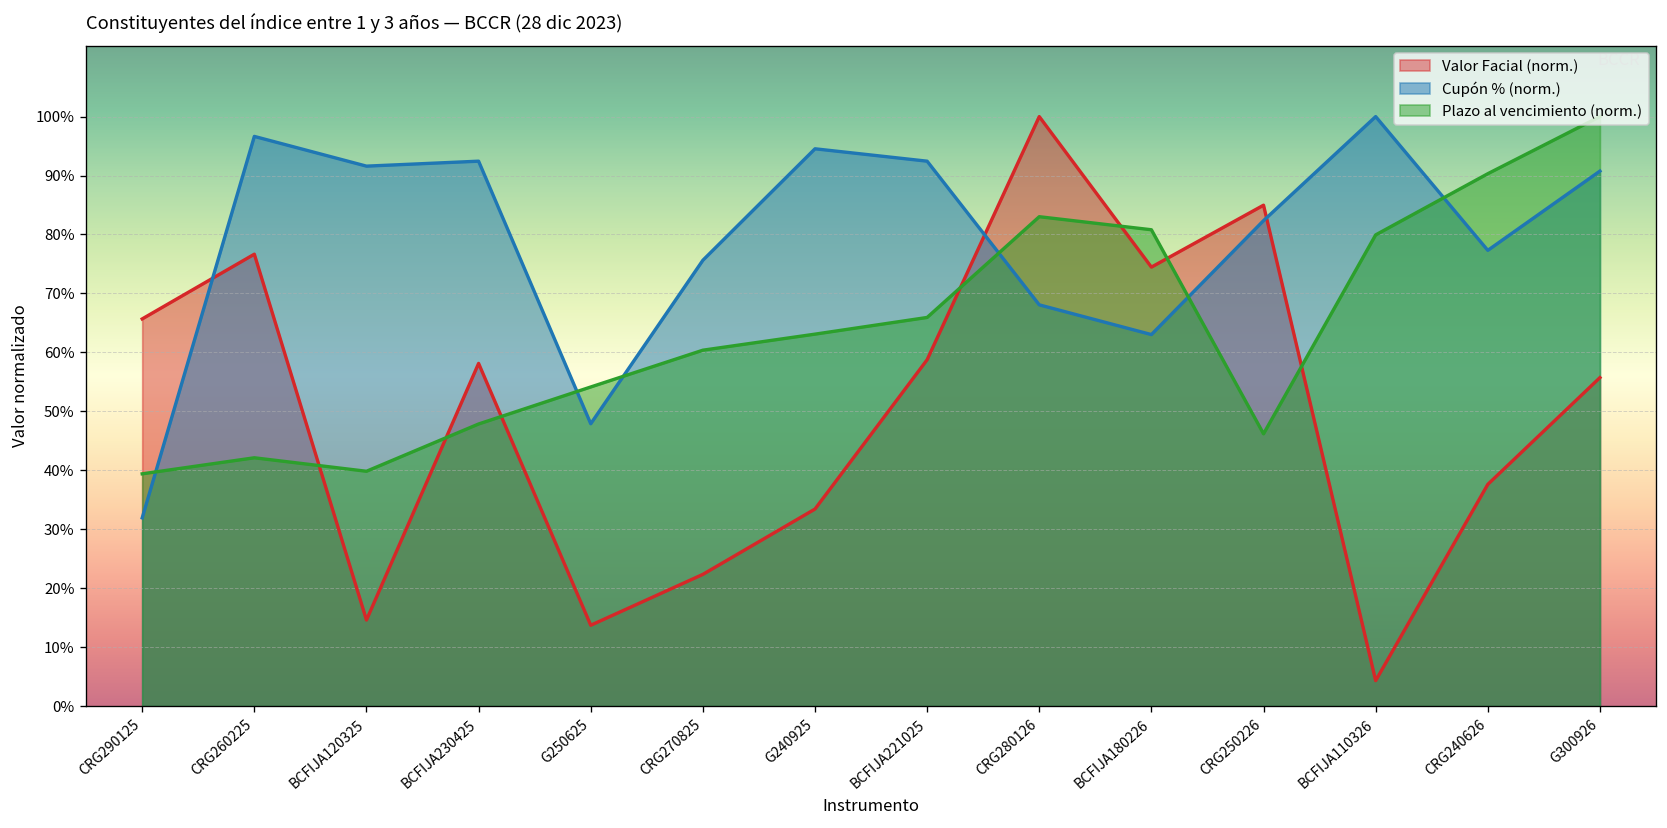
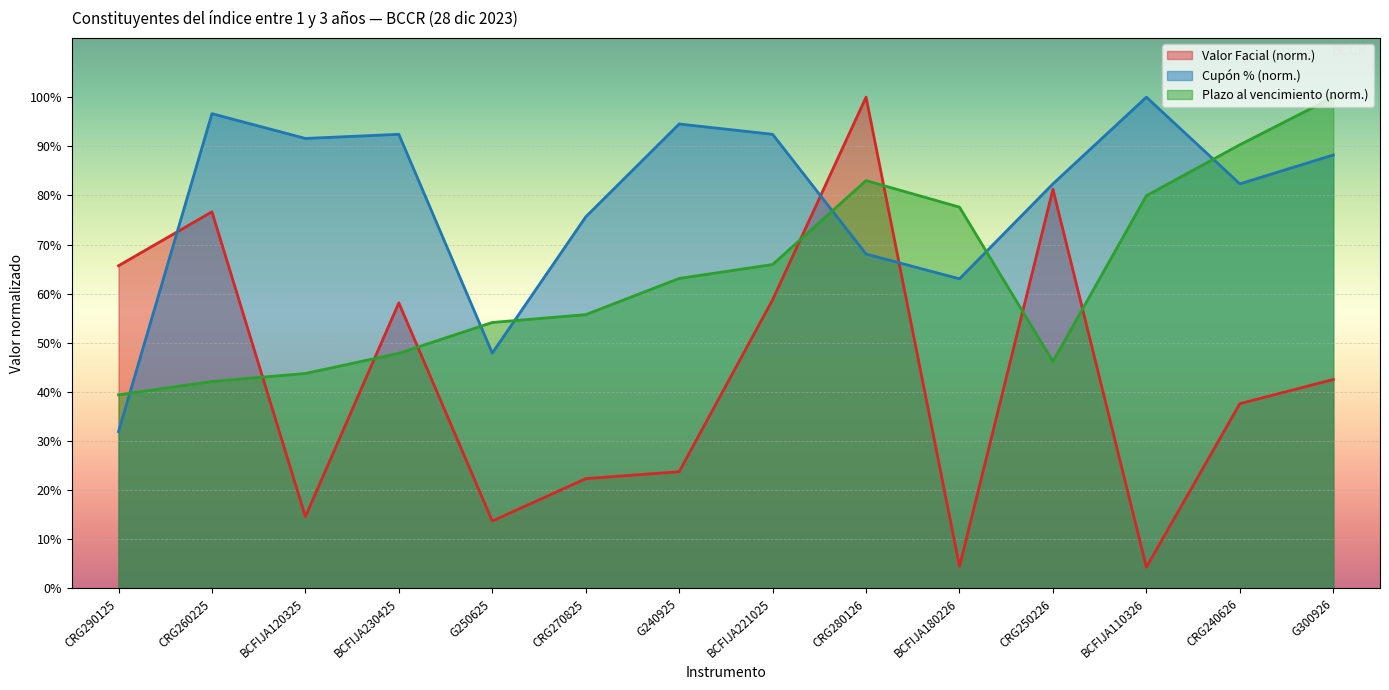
Plazo al vencimiento (norm.), BCFIJA120325: 40% -> 44%
Plazo al vencimiento (norm.), CRG270825: 60% -> 56%
Valor Facial (norm.), G240925: 33% -> 24%
Valor Facial (norm.), BCFIJA180226: 74% -> 4%
Plazo al vencimiento (norm.), BCFIJA180226: 81% -> 78%
Valor Facial (norm.), CRG250226: 85% -> 81%
Cupón % (norm.), CRG240626: 77% -> 82%
Valor Facial (norm.), G300926: 56% -> 43%
Cupón % (norm.), G300926: 91% -> 88%
